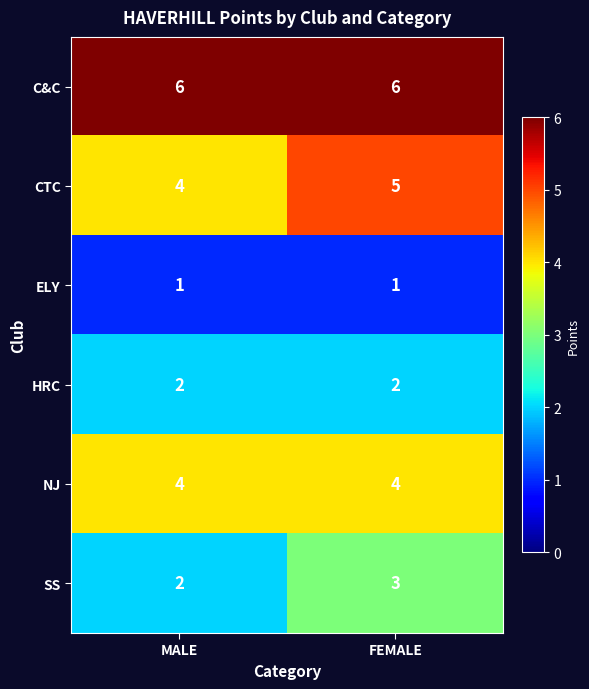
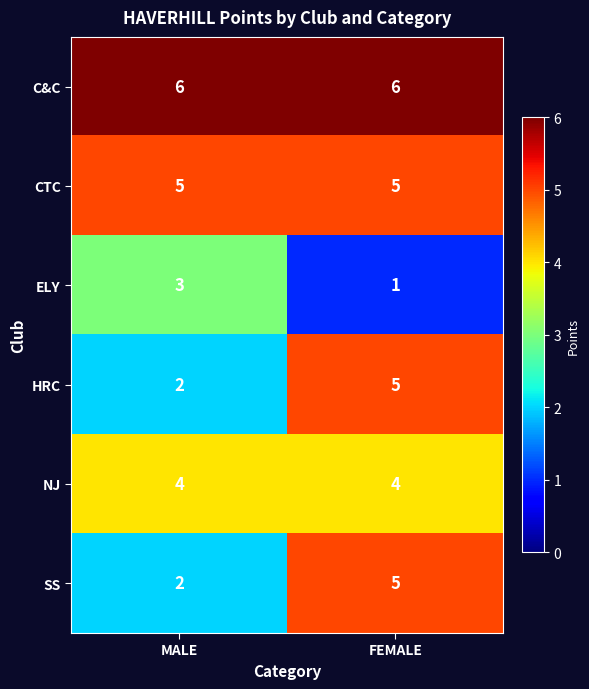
CTC, MALE: 4 -> 5
ELY, MALE: 1 -> 3
HRC, FEMALE: 2 -> 5
SS, FEMALE: 3 -> 5
